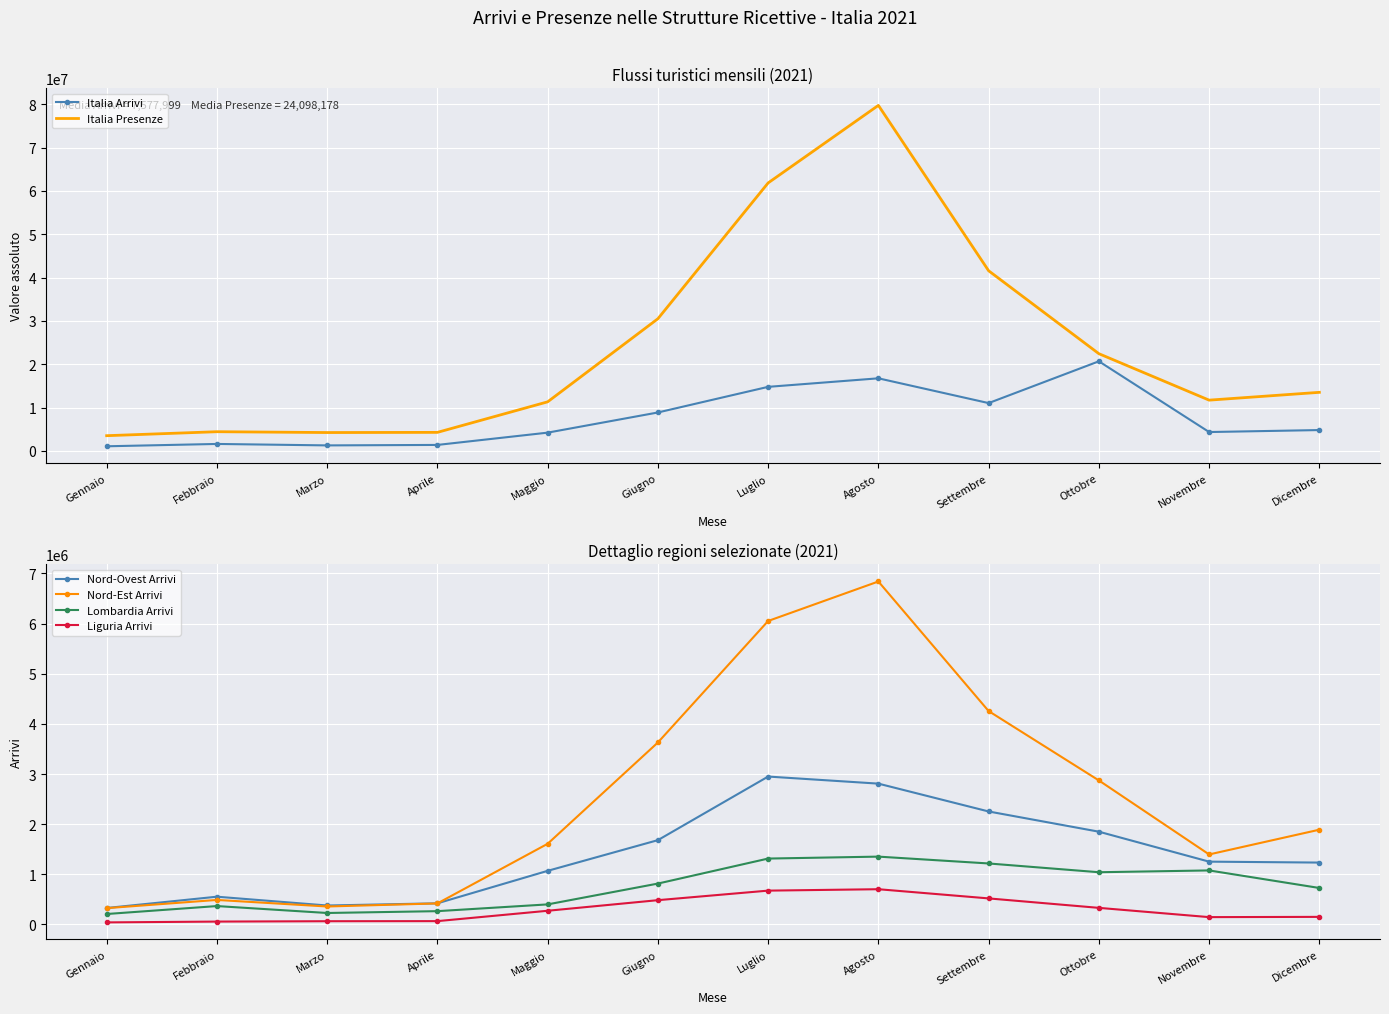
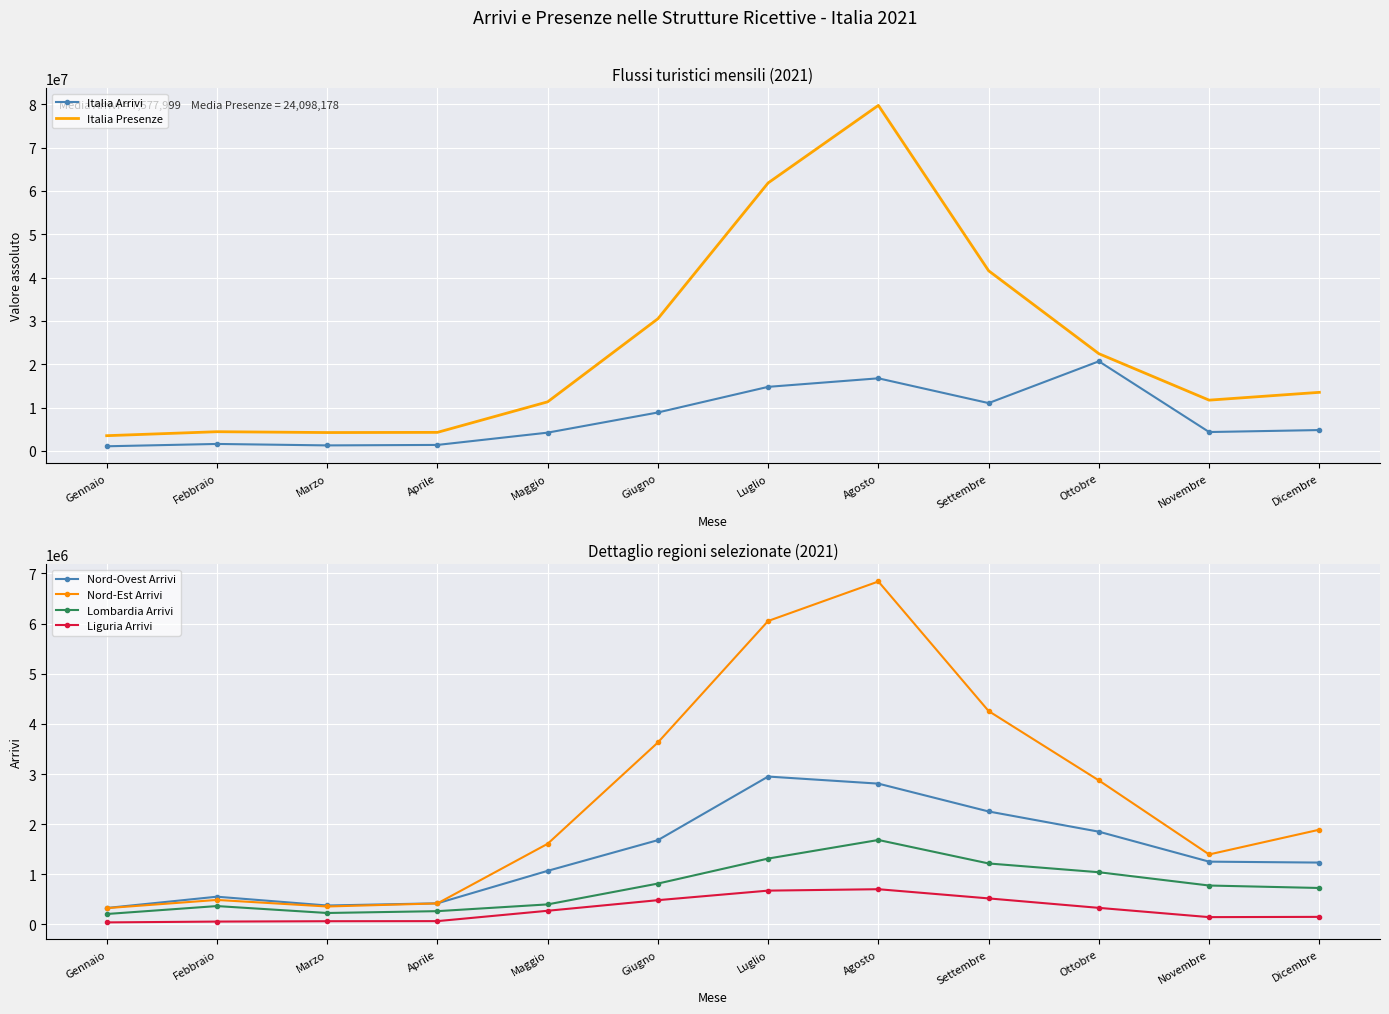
Dettaglio regioni selezionate (2021), Lombardia Arrivi, Agosto: 1400000 -> 1700000
Dettaglio regioni selezionate (2021), Lombardia Arrivi, Novembre: 1100000 -> 800000
